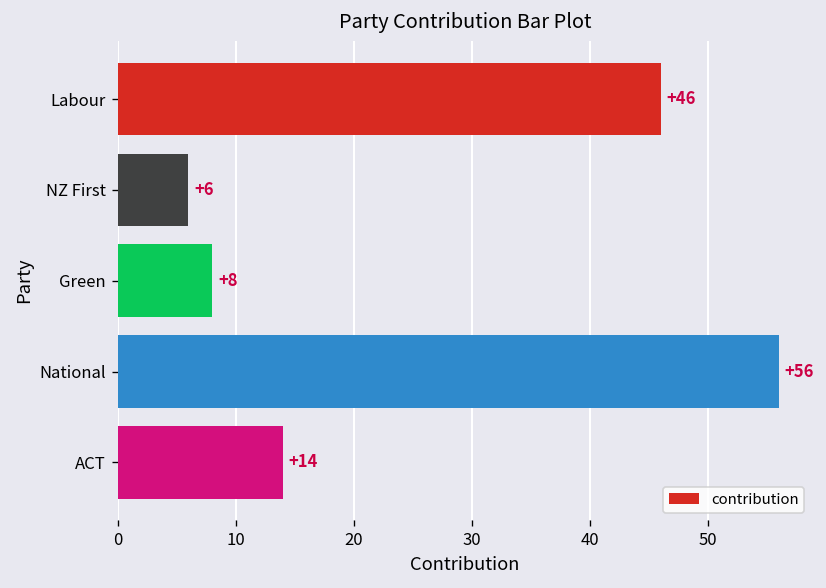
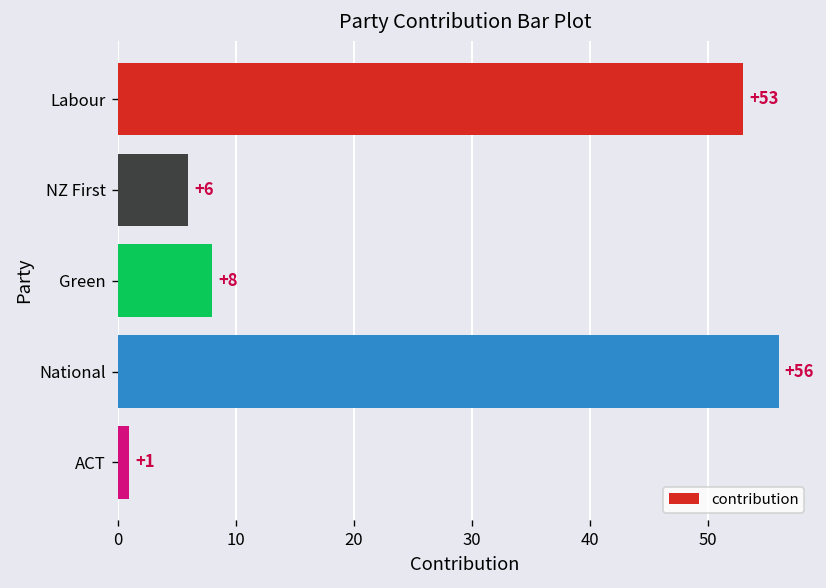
Labour: +46 -> +53
ACT: +14 -> +1
